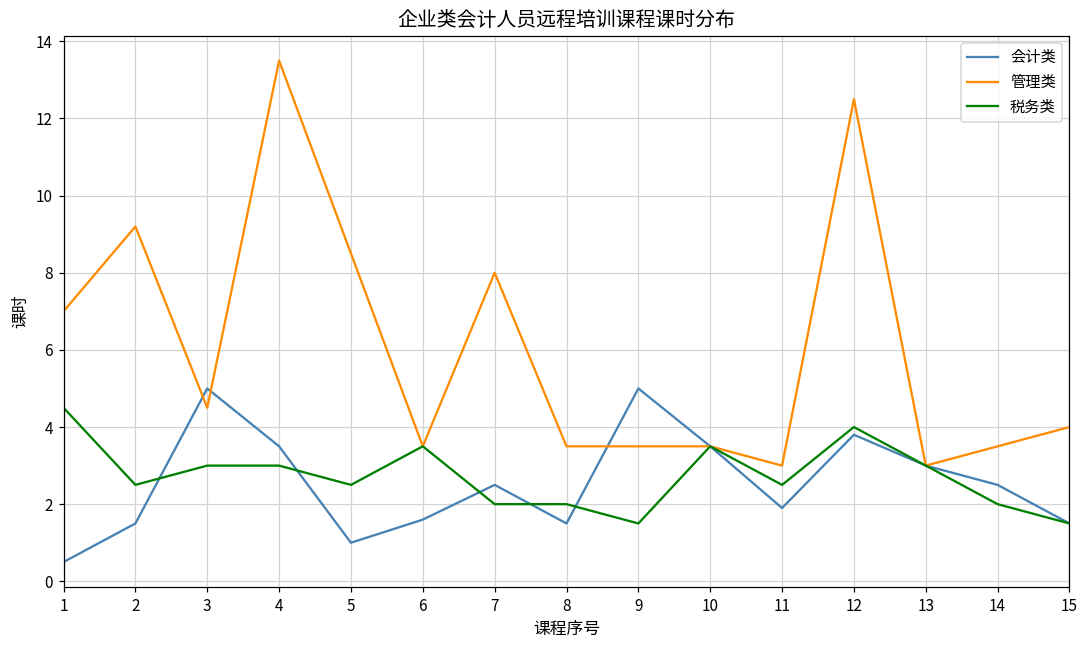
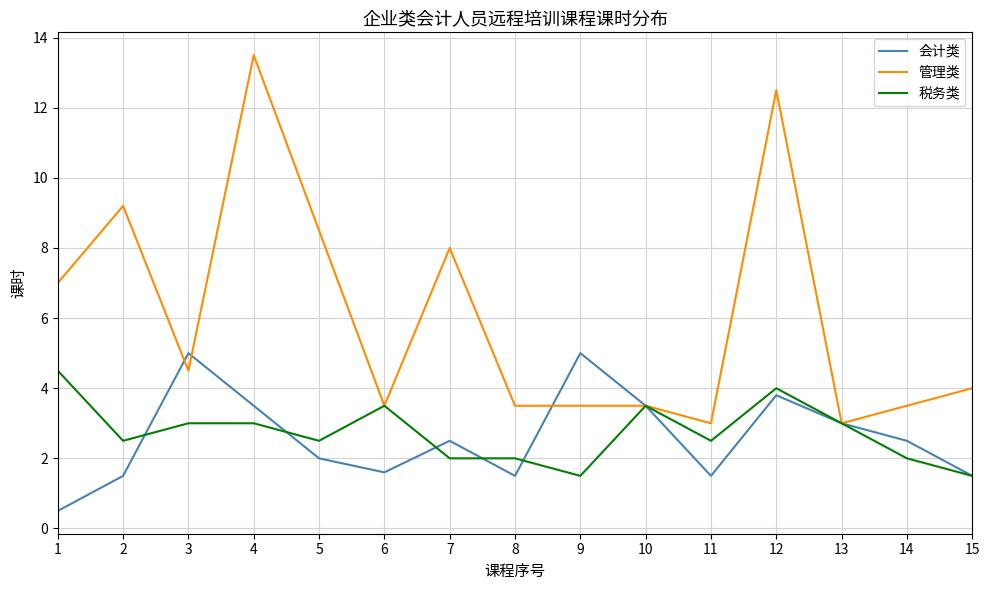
会计类, 5: 1 -> 2
会计类, 11: 1.9 -> 1.5
